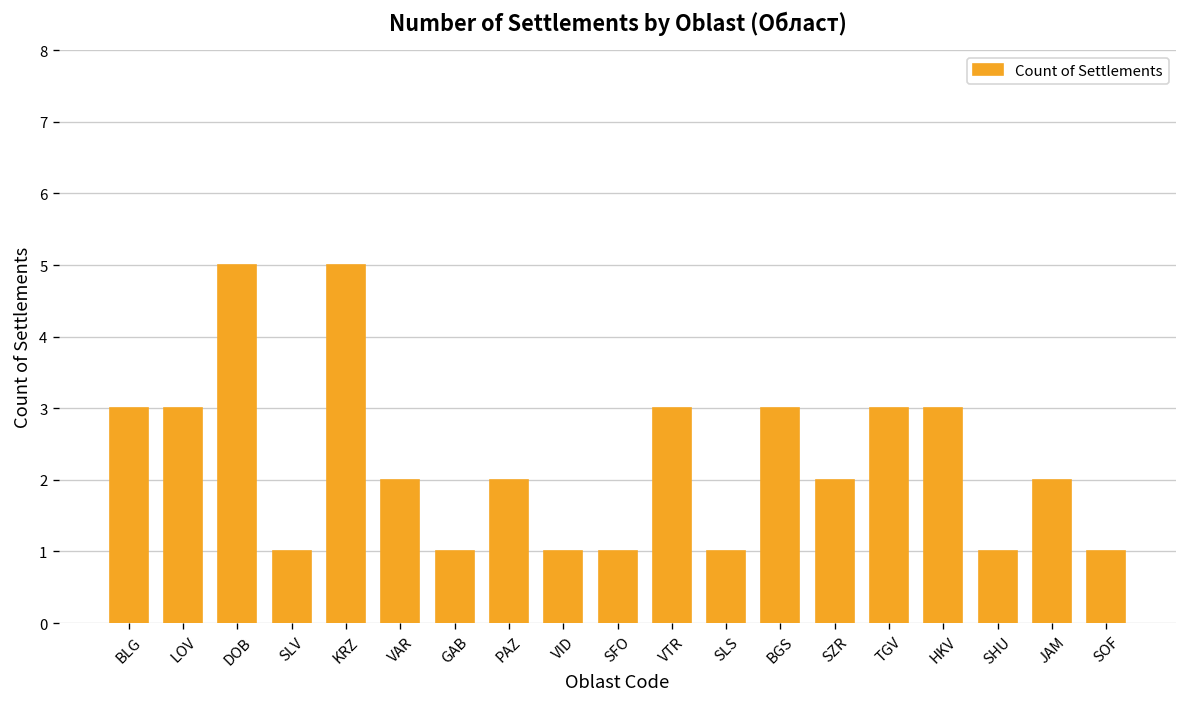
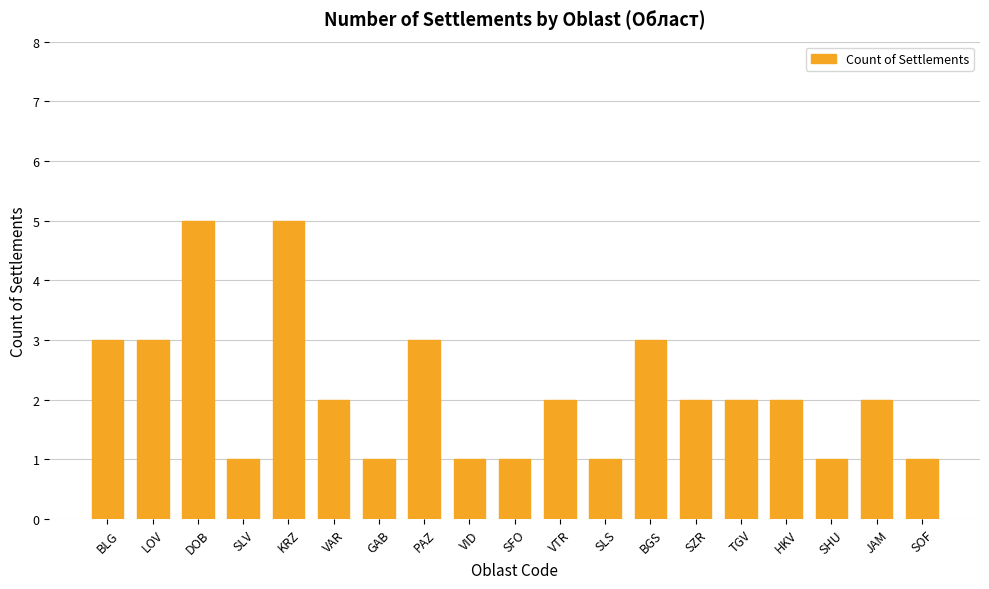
PAZ: 2 -> 3
VTR: 3 -> 2
TGV: 3 -> 2
HKV: 3 -> 2
